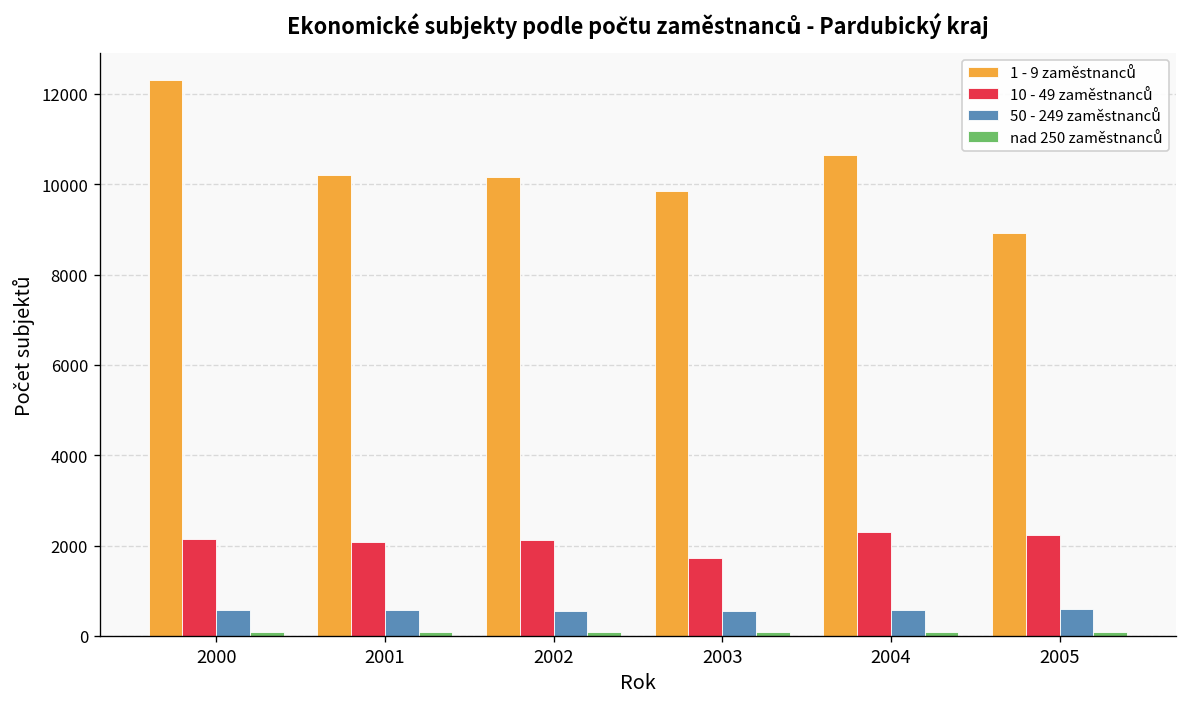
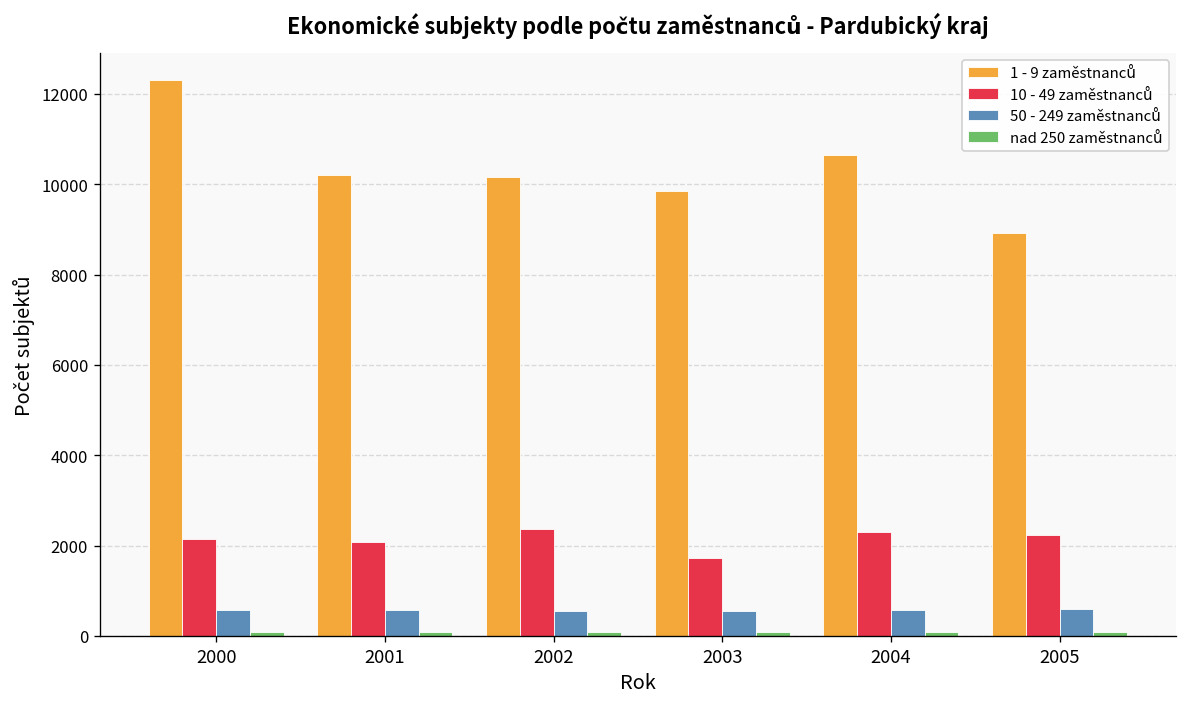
10 - 49 zaměstnanců, 2002: 2100 -> 2400
